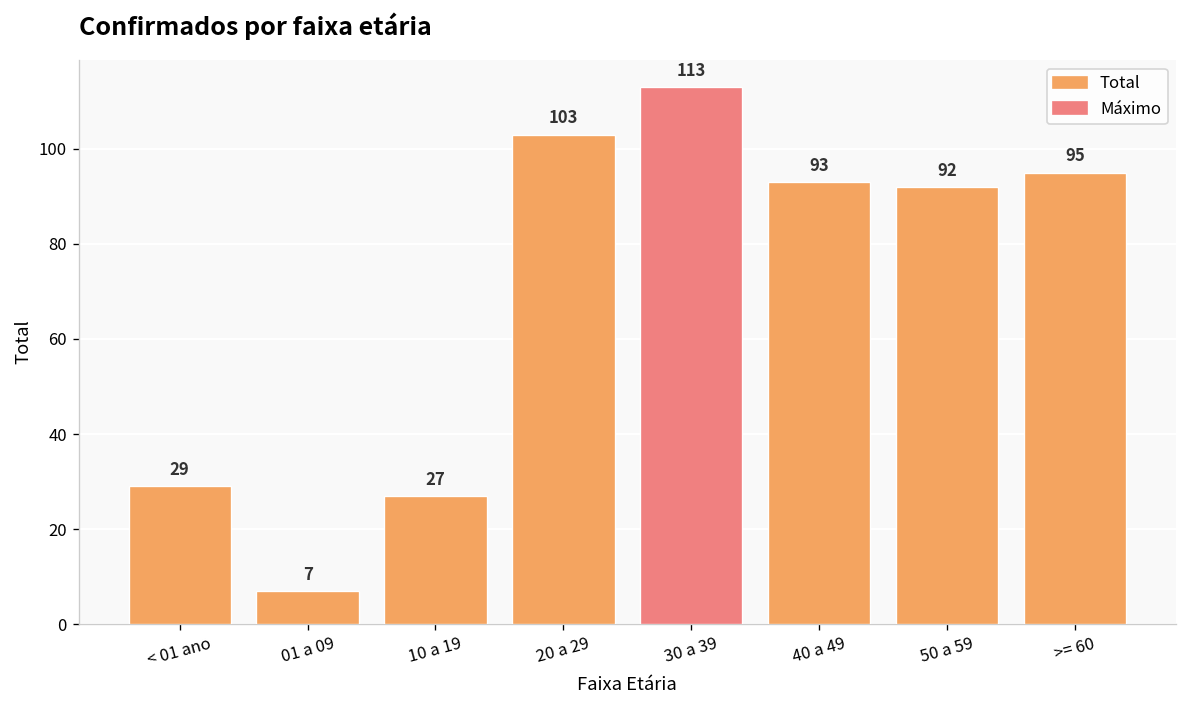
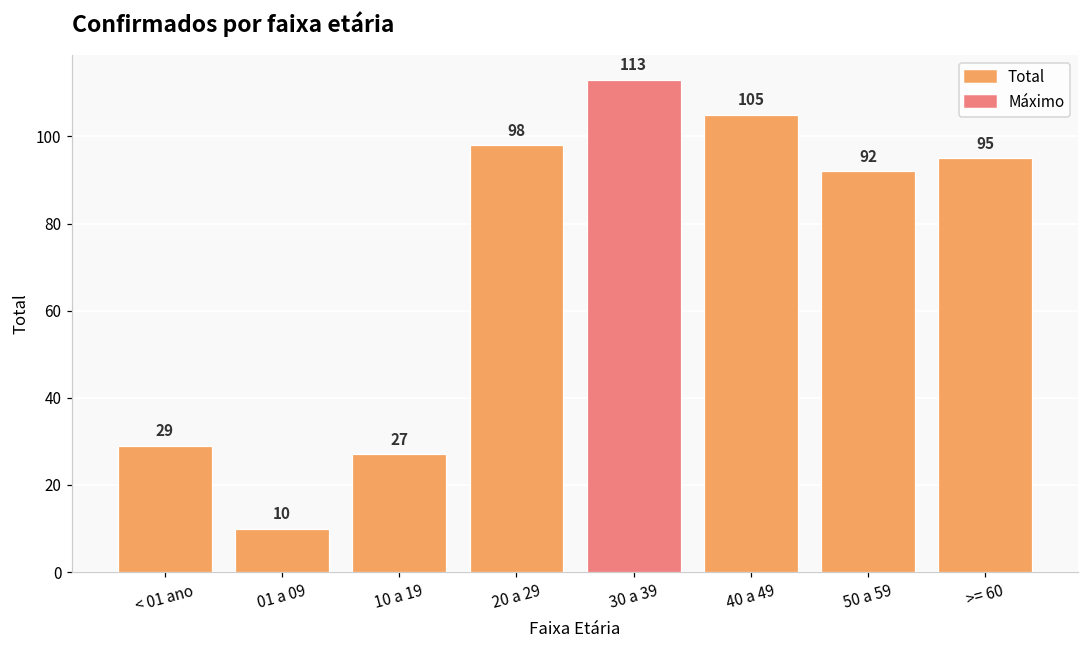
01 a 09: 7 -> 10
20 a 29: 103 -> 98
40 a 49: 93 -> 105
